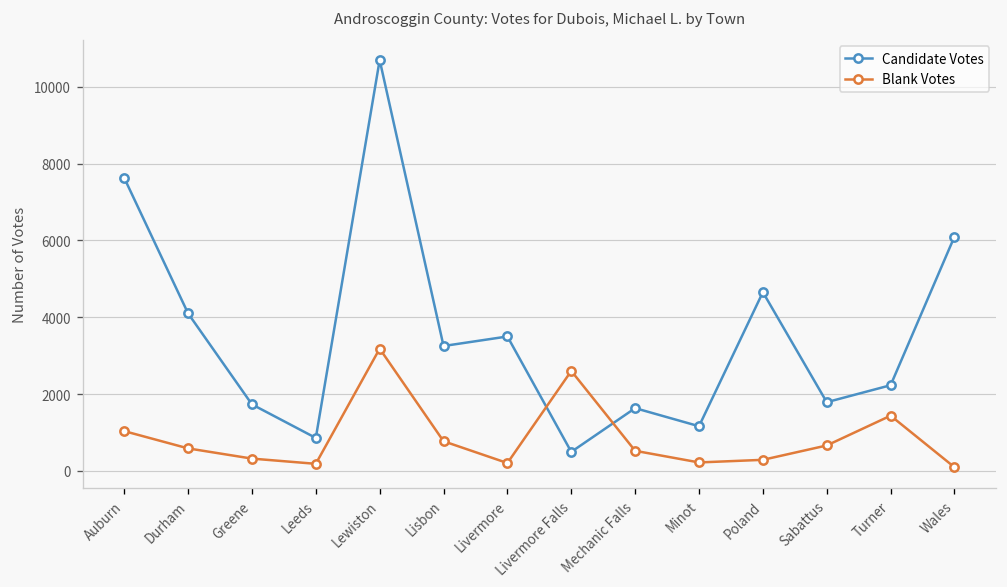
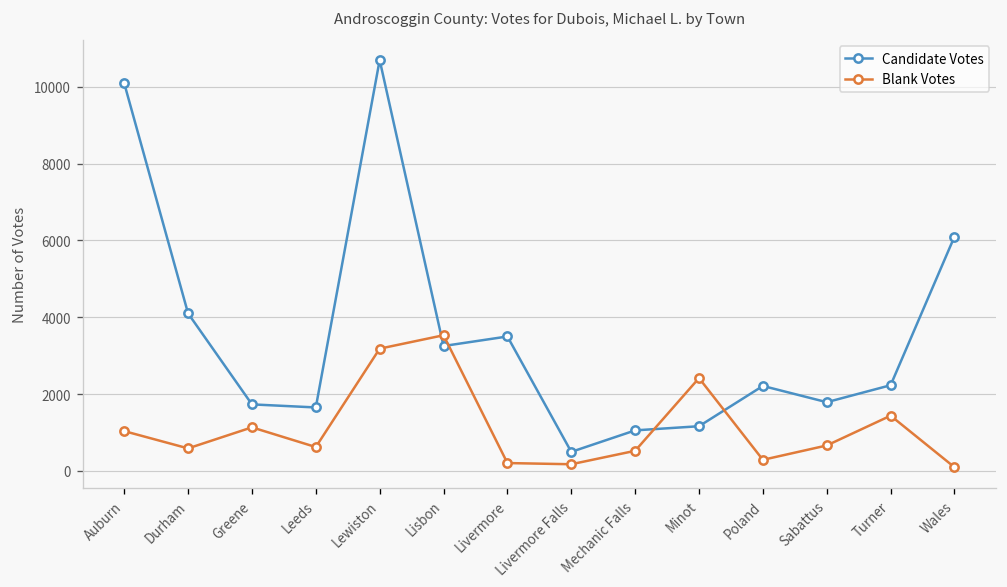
Candidate Votes, Auburn: 7600 -> 10100
Blank Votes, Greene: 300 -> 1100
Candidate Votes, Leeds: 900 -> 1700
Blank Votes, Leeds: 200 -> 600
Blank Votes, Lisbon: 800 -> 3500
Blank Votes, Livermore Falls: 2600 -> 200
Candidate Votes, Mechanic Falls: 1600 -> 1100
Blank Votes, Minot: 200 -> 2400
Candidate Votes, Poland: 4700 -> 2200
